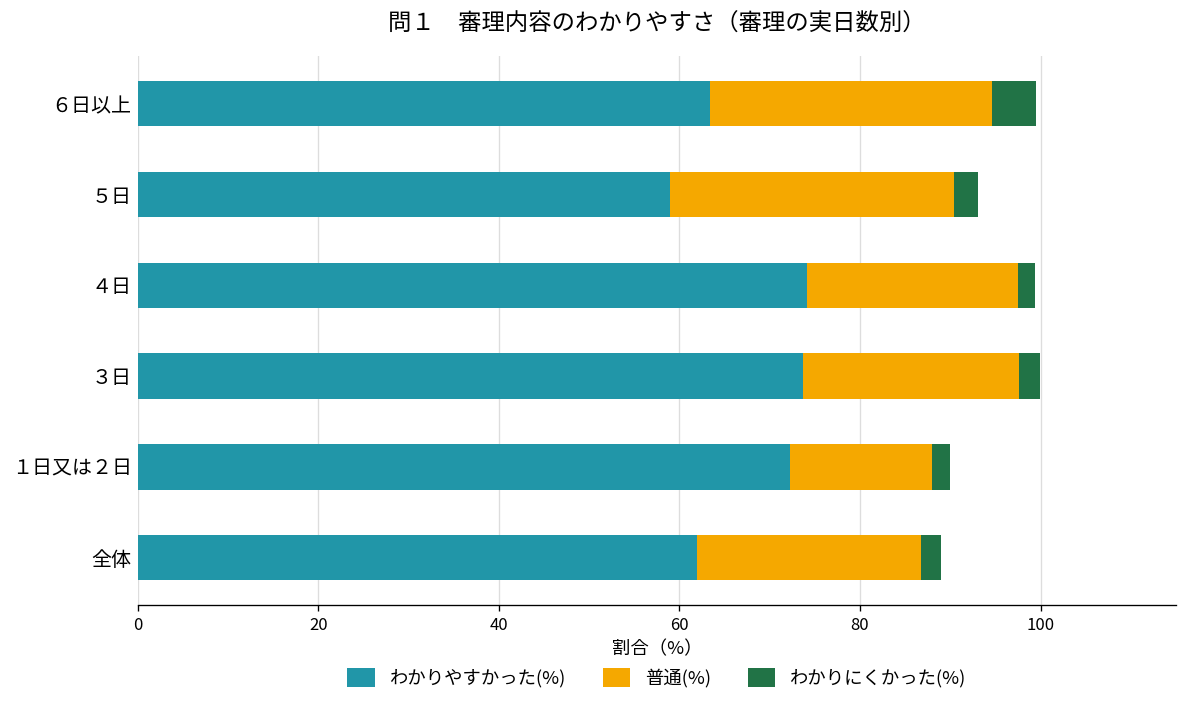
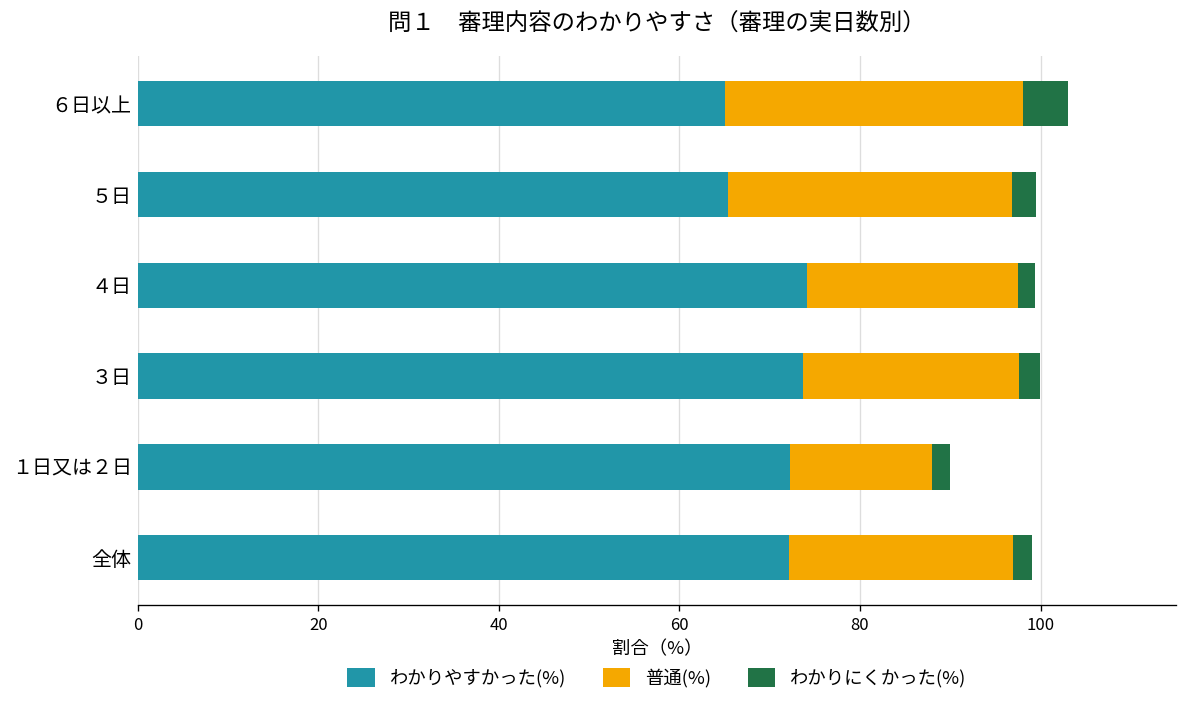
わかりやすかった(%), ６日以上: 63 -> 65
普通(%), ６日以上: 31 -> 33
わかりやすかった(%), ５日: 59 -> 65
わかりやすかった(%), 全体: 62 -> 72
